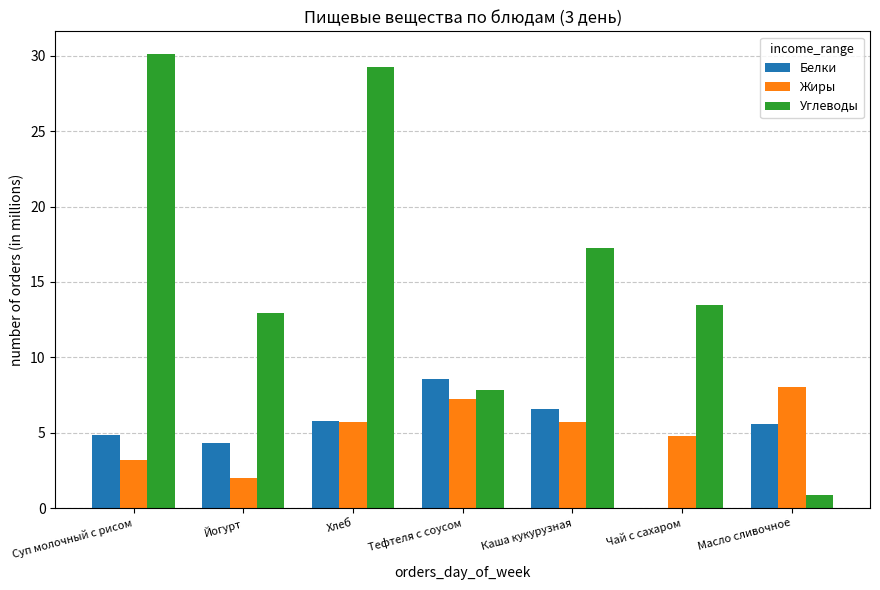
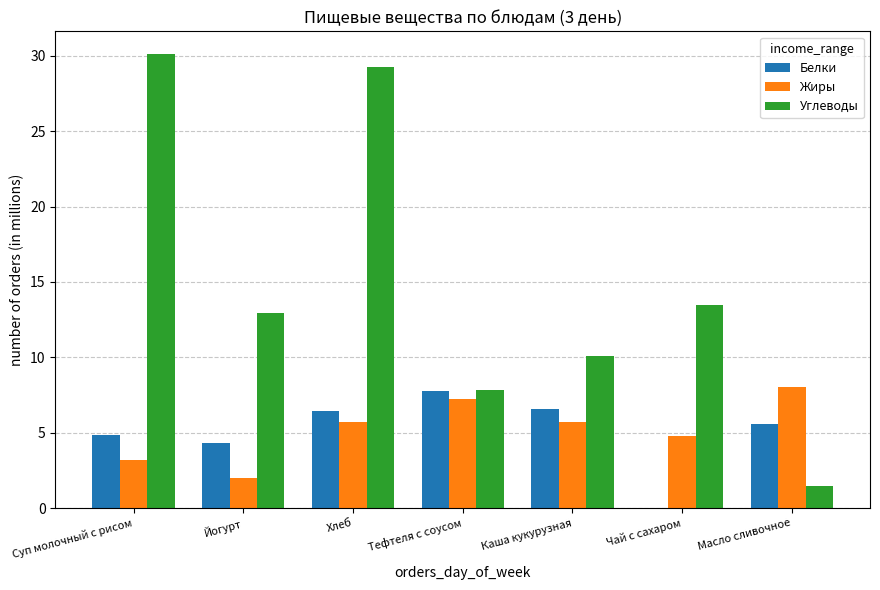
Белки, Хлеб: 5.8 -> 6.4
Белки, Тефтеля с соусом: 8.6 -> 7.8
Углеводы, Каша кукурузная: 17.2 -> 10.1
Углеводы, Масло сливочное: 0.9 -> 1.5
